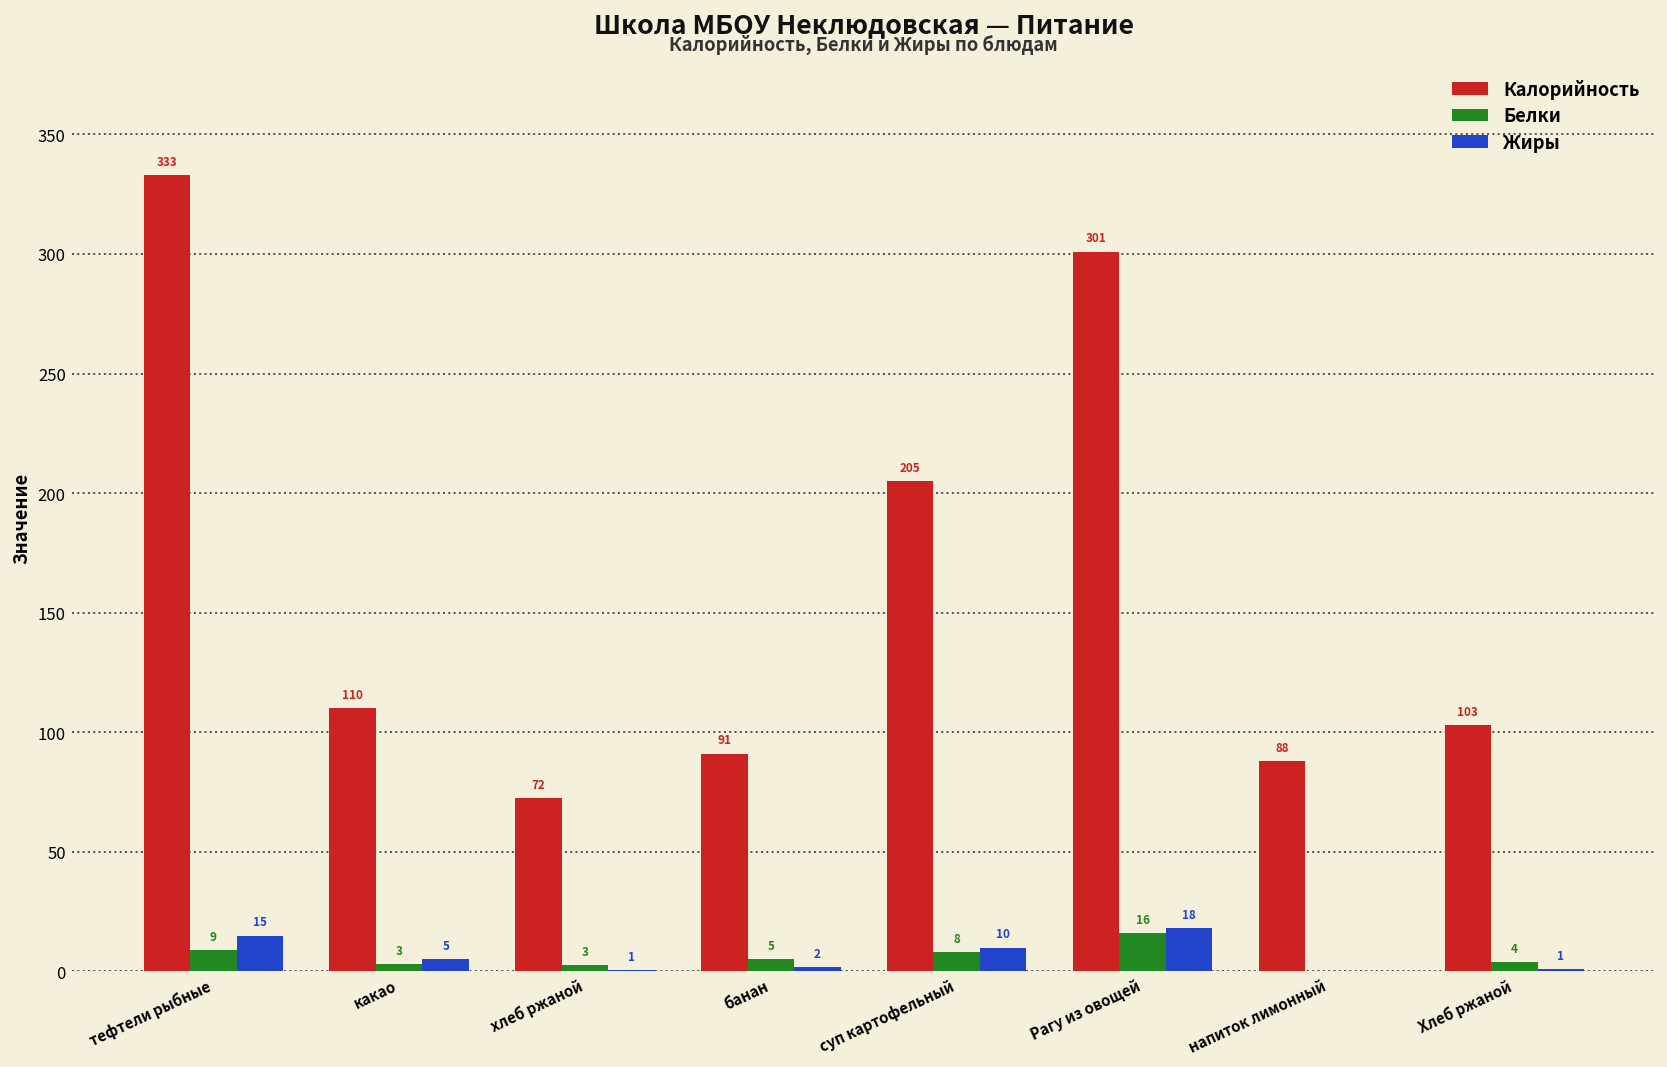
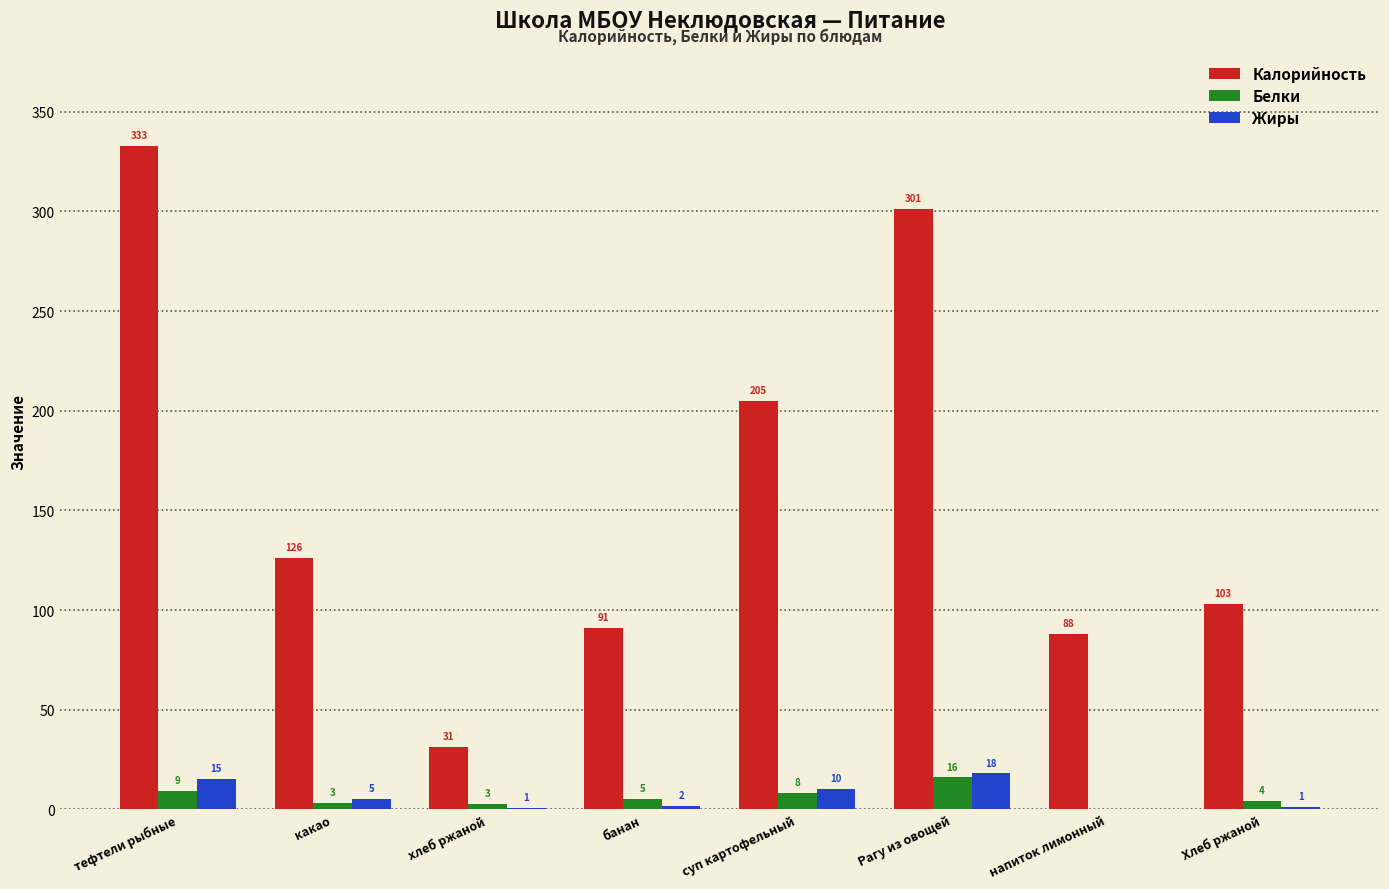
Калорийность, какао: 110 -> 126
Калорийность, хлеб ржаной: 72 -> 31
